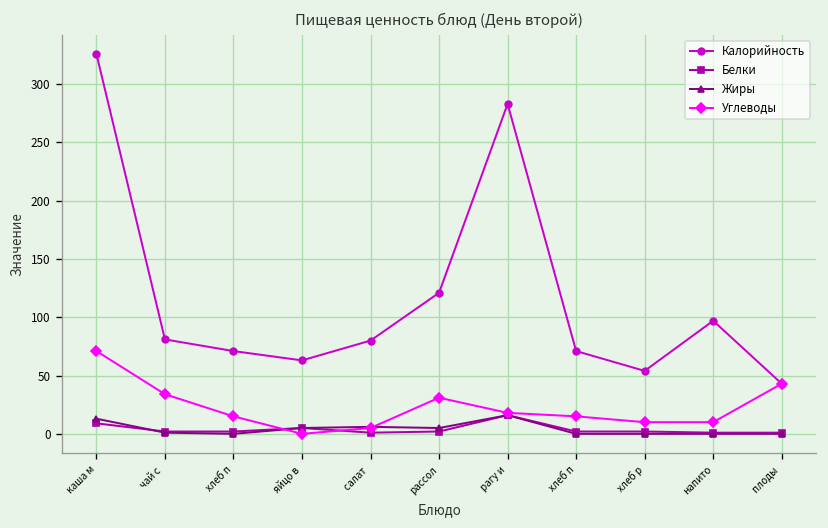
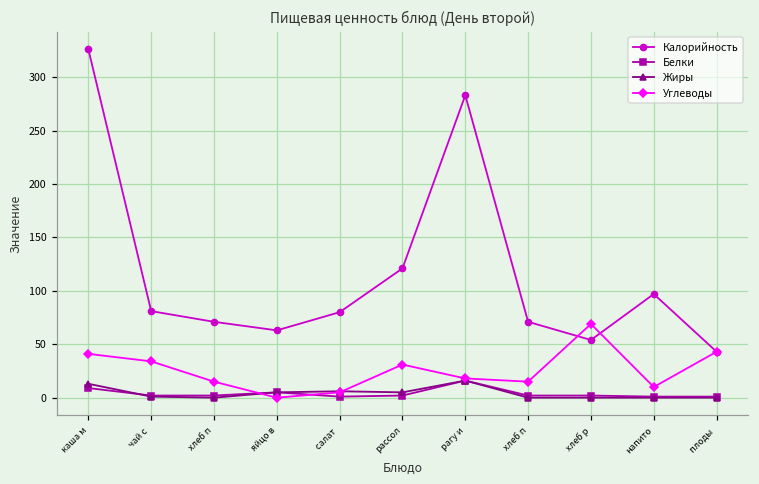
Углеводы, каша м: 70 -> 40
Углеводы, хлеб р: 10 -> 70
